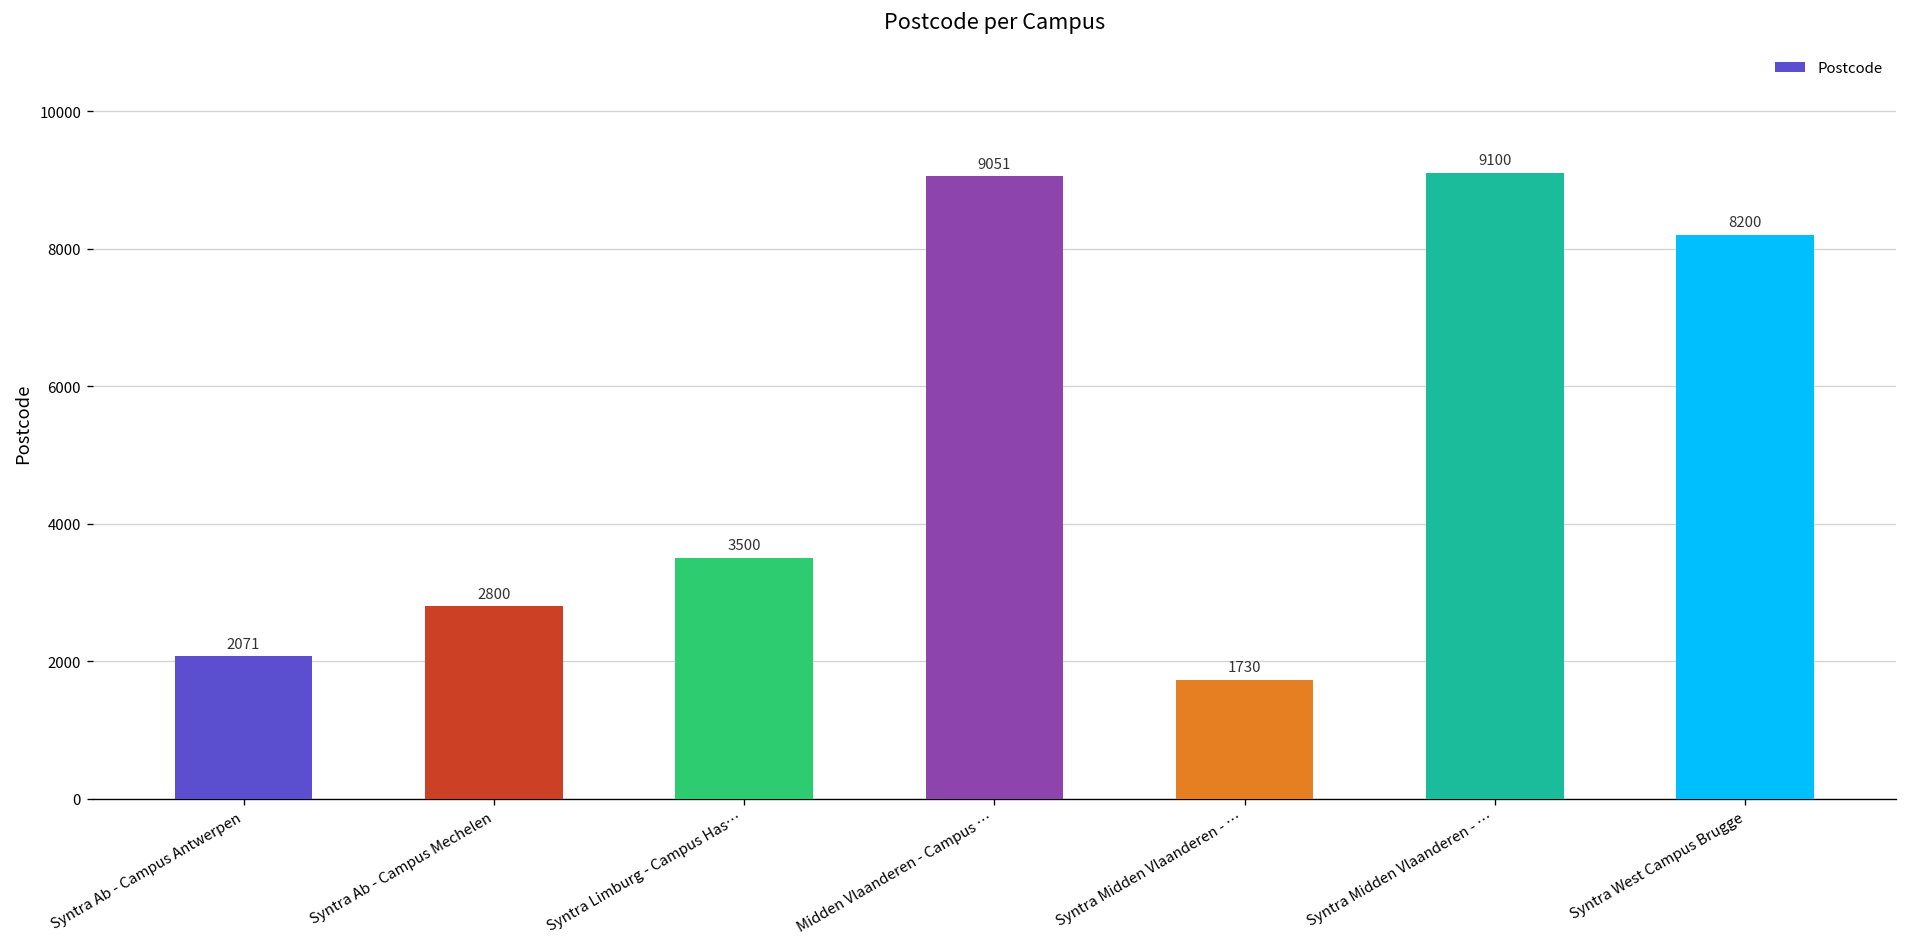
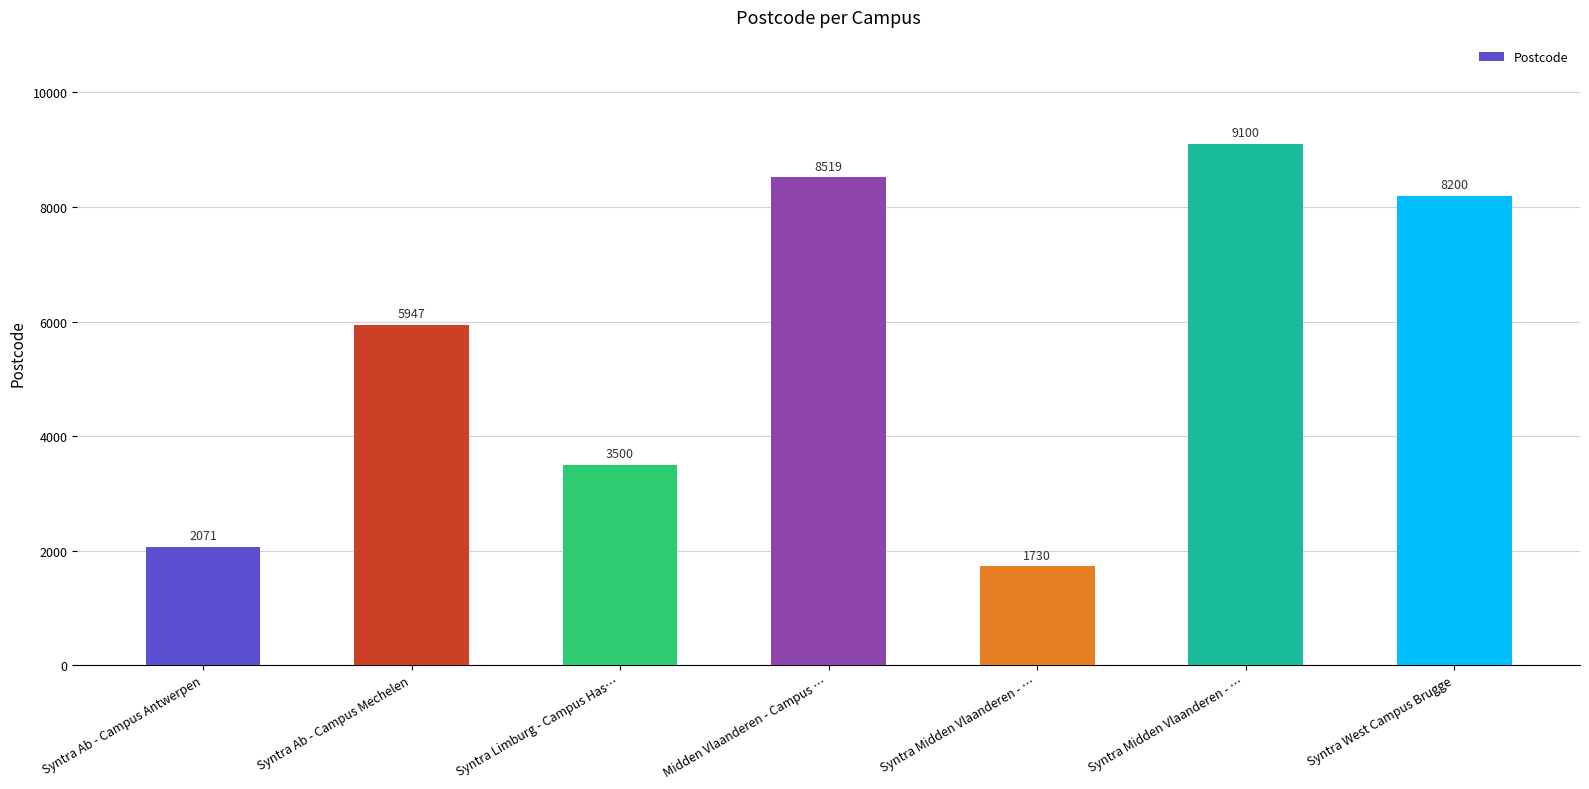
Syntra Ab - Campus Mechelen: 2800 -> 5947
Midden Vlaanderen - Campus …: 9051 -> 8519
